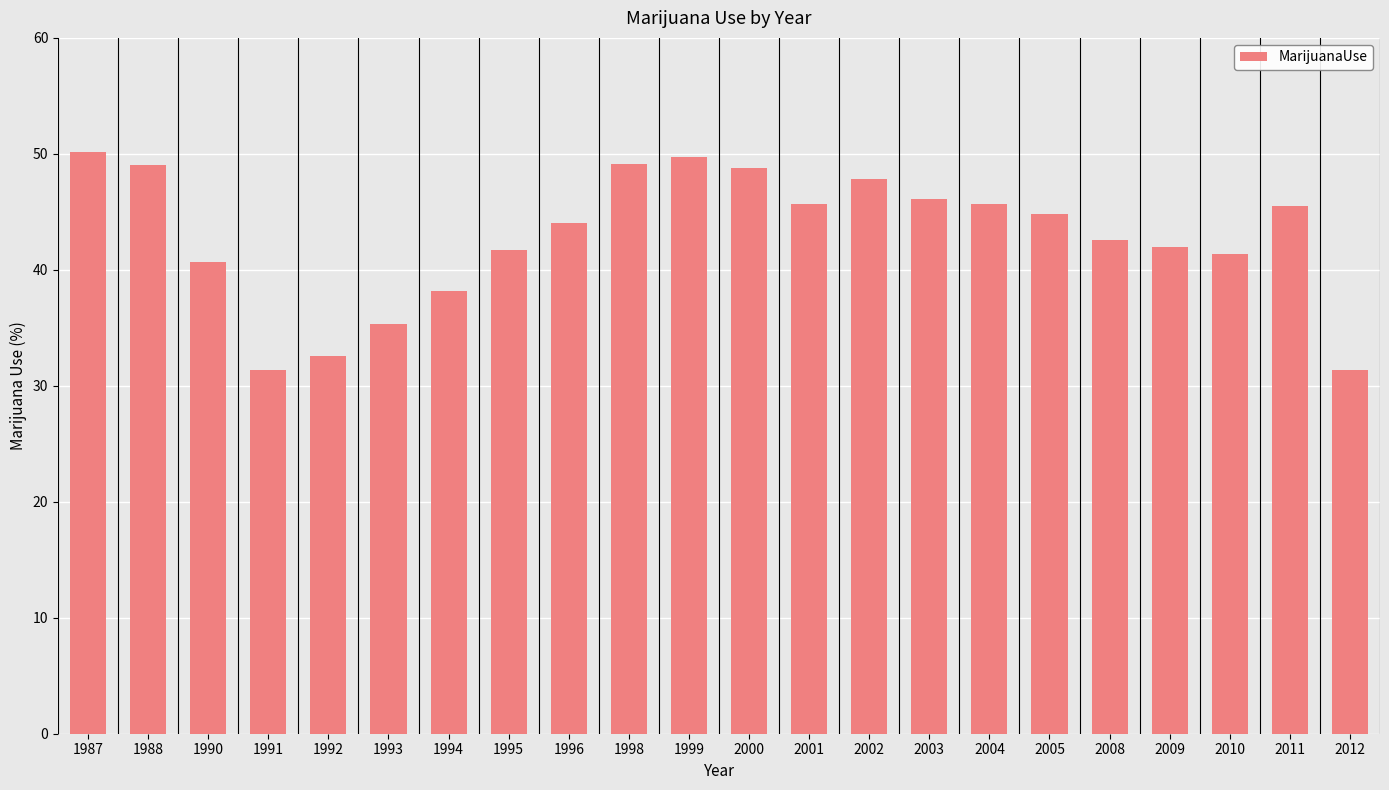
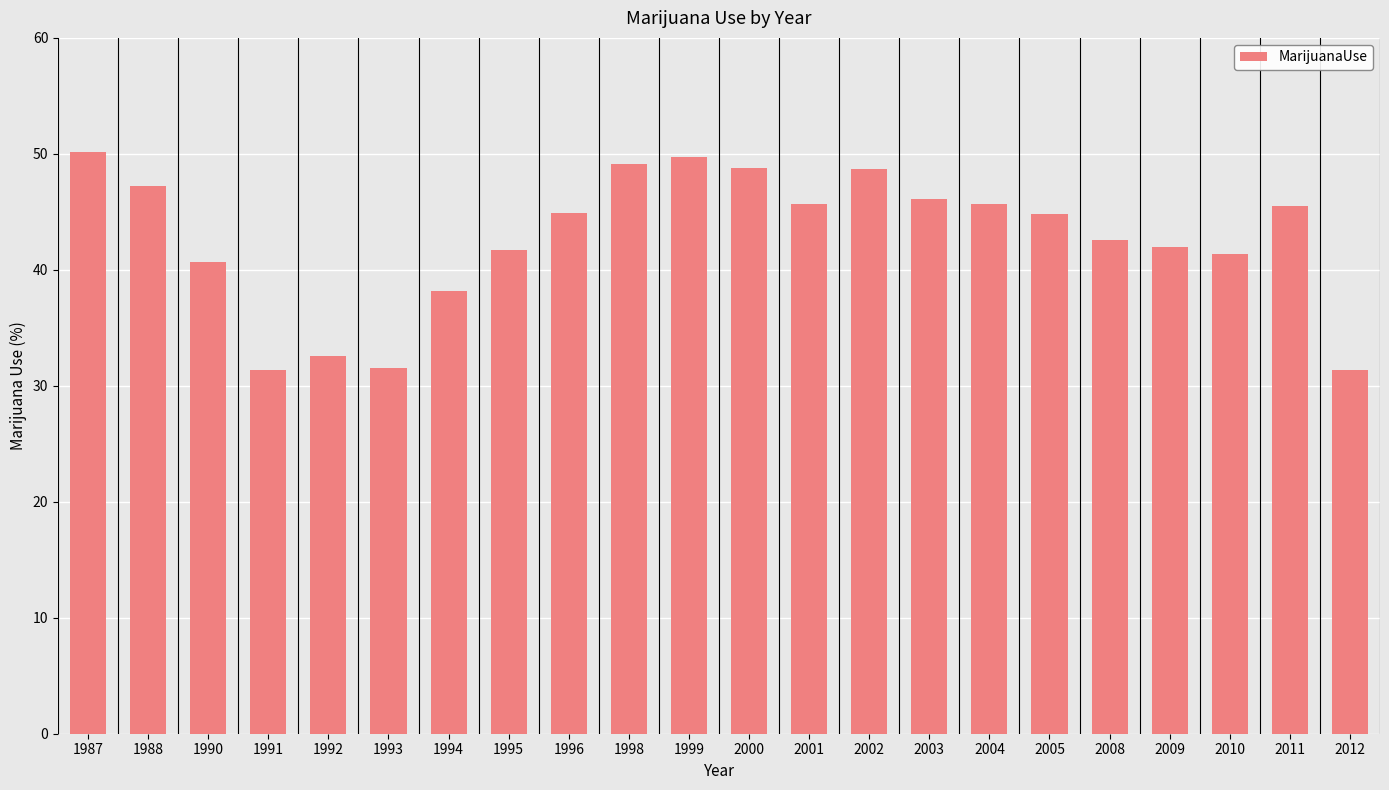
1988: 49.0 -> 47.2
1993: 35.3 -> 31.5
1996: 44.0 -> 44.9
2002: 47.8 -> 48.7
